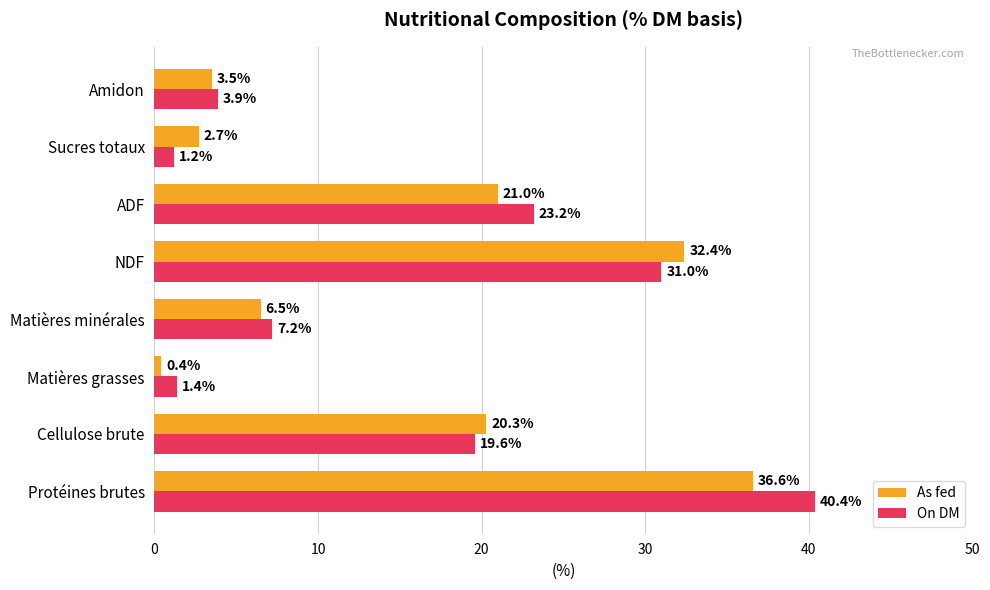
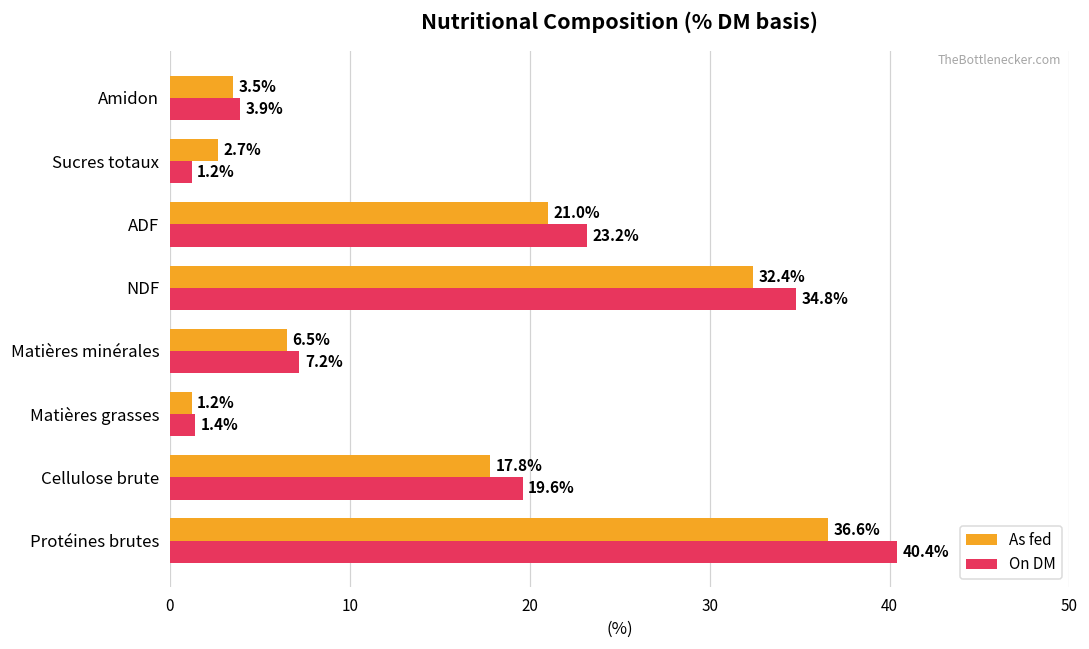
On DM, NDF: 31.0% -> 34.8%
As fed, Matières grasses: 0.4% -> 1.2%
As fed, Cellulose brute: 20.3% -> 17.8%
